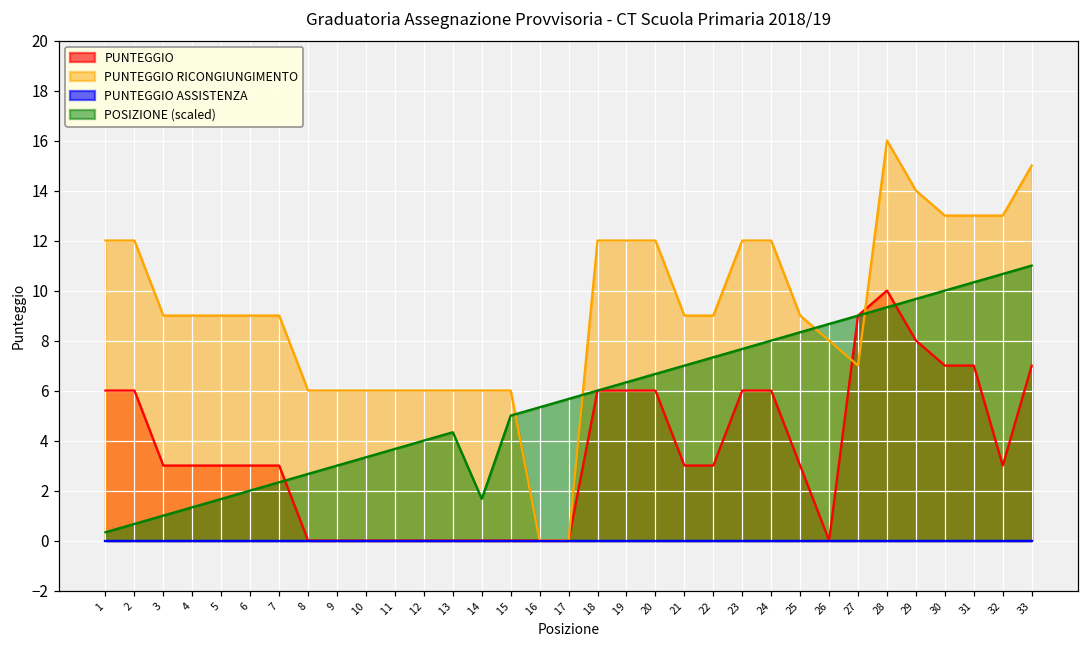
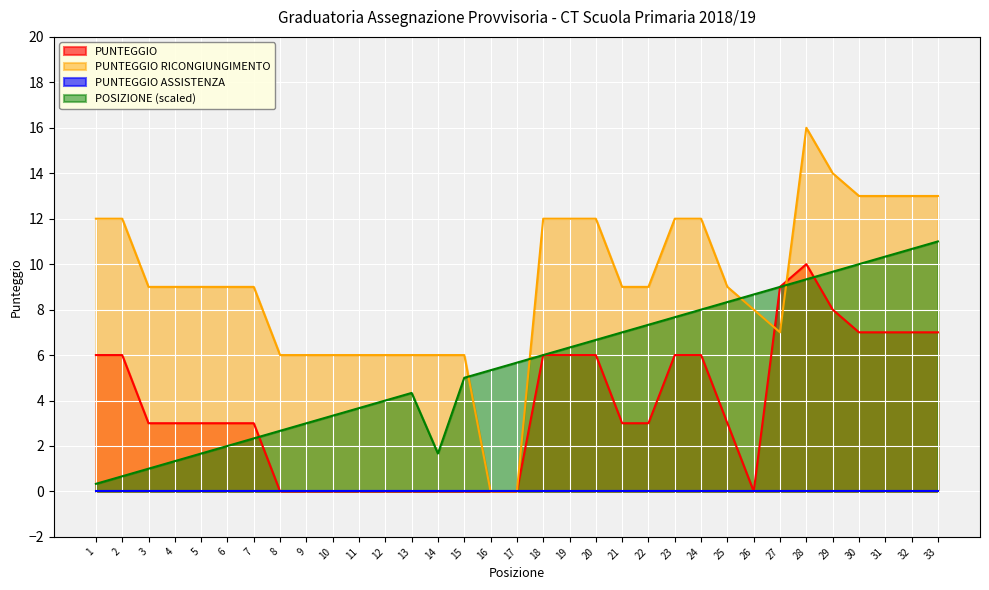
PUNTEGGIO, 32: 3 -> 7
PUNTEGGIO RICONGIUNGIMENTO, 33: 15 -> 13
